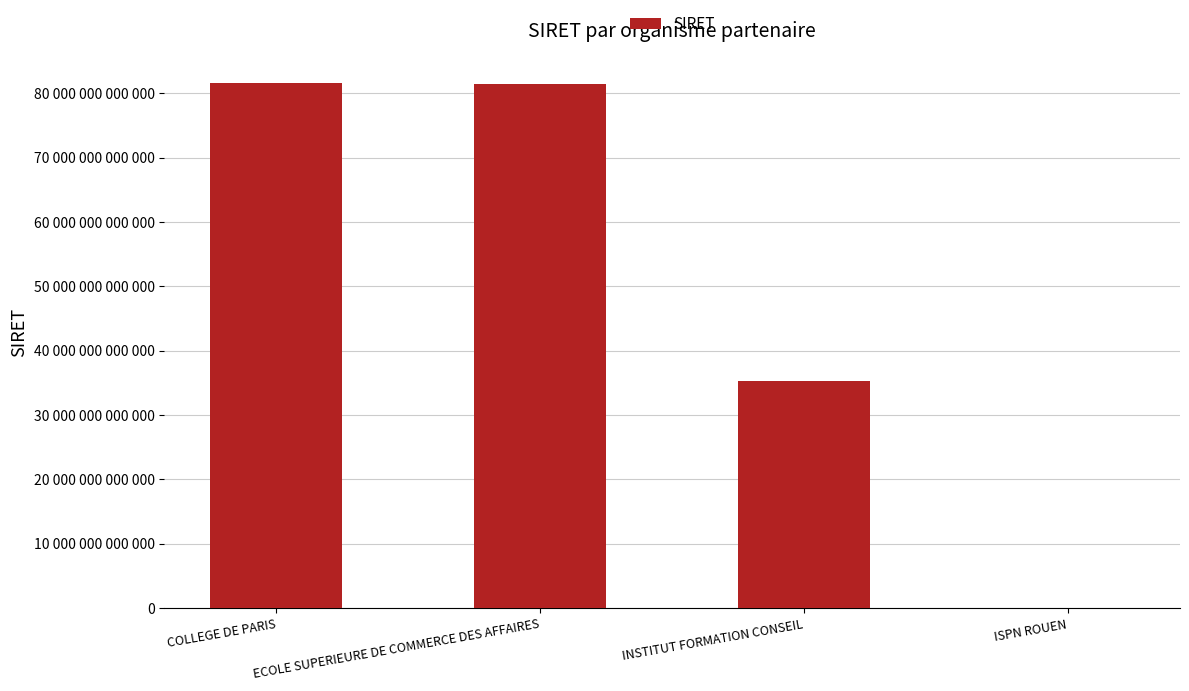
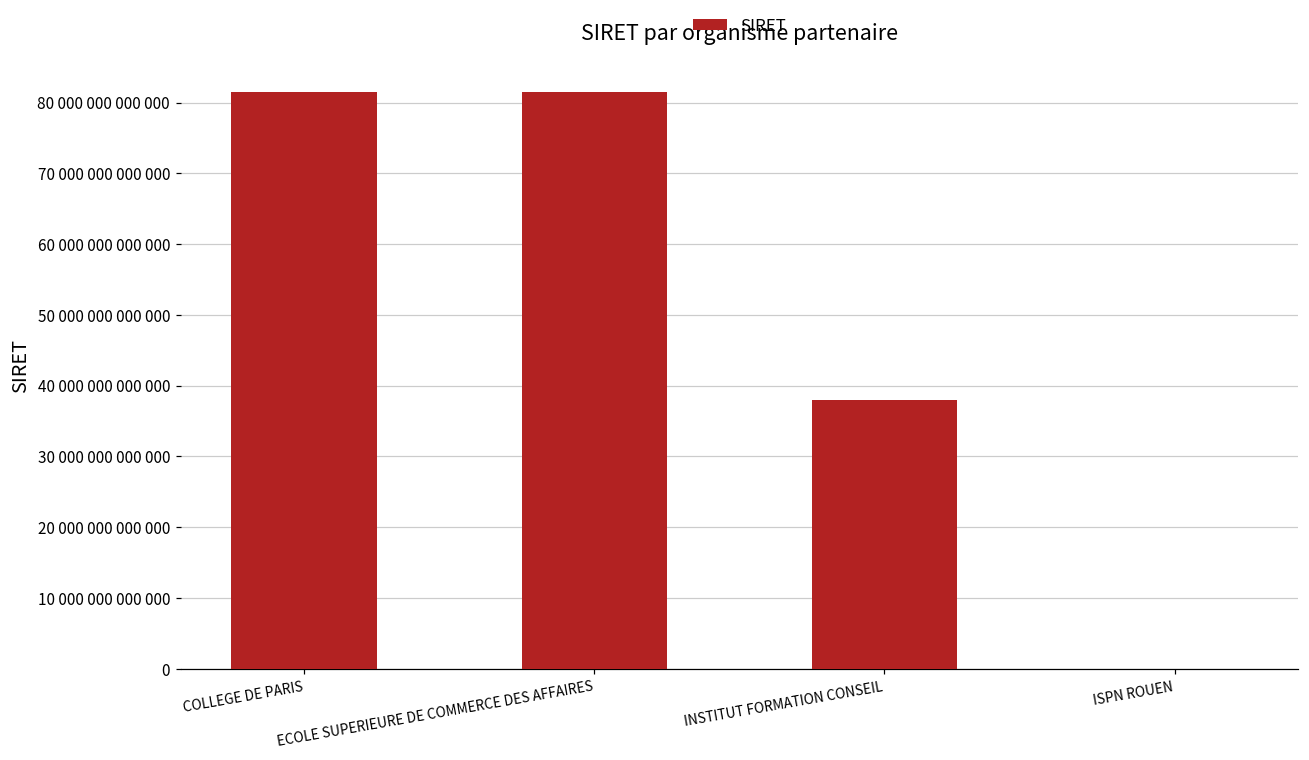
INSTITUT FORMATION CONSEIL: 35000000000000 -> 38000000000000
